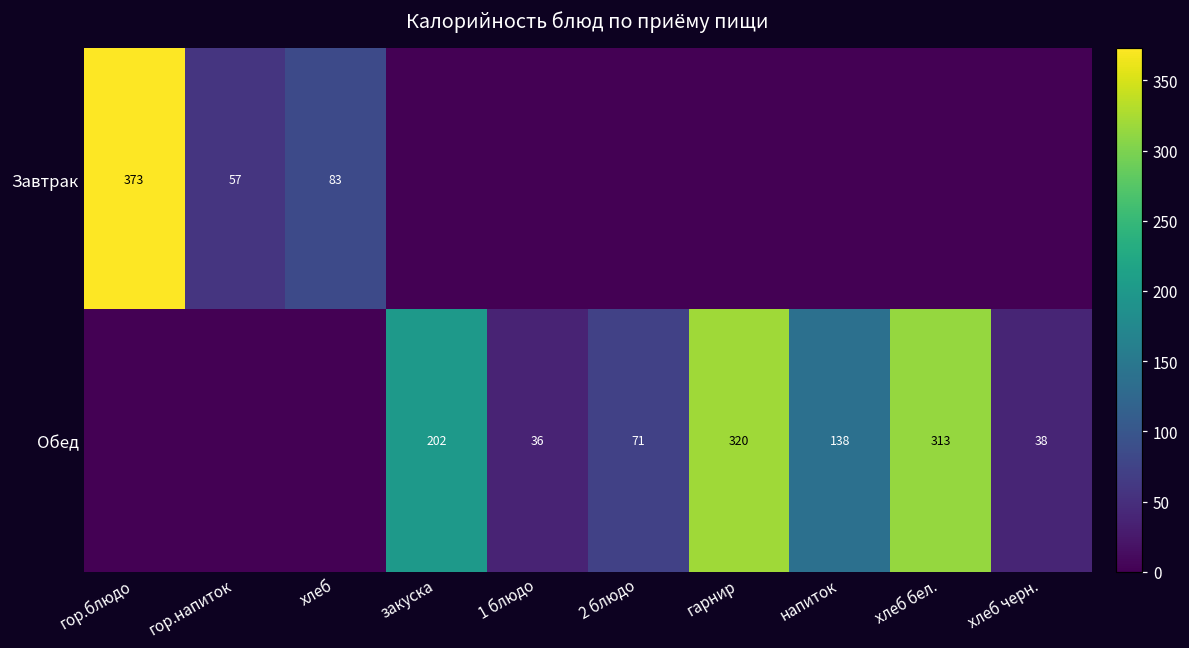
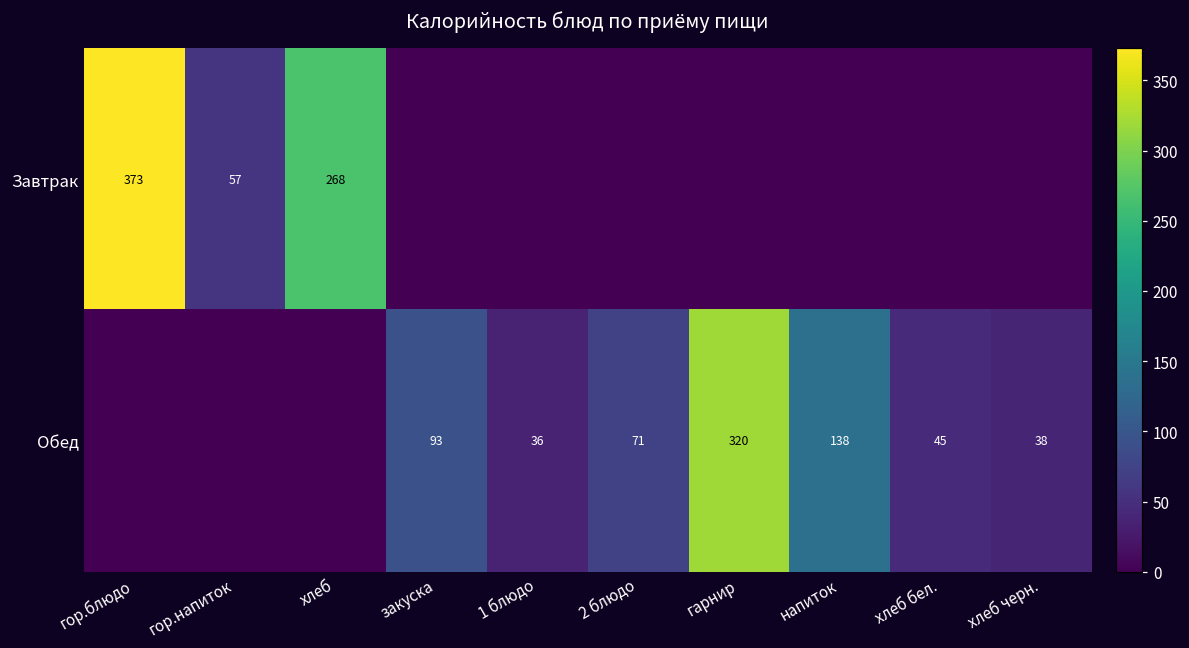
Завтрак, хлеб: 83 -> 268
Обед, закуска: 202 -> 93
Обед, хлеб бел.: 313 -> 45
